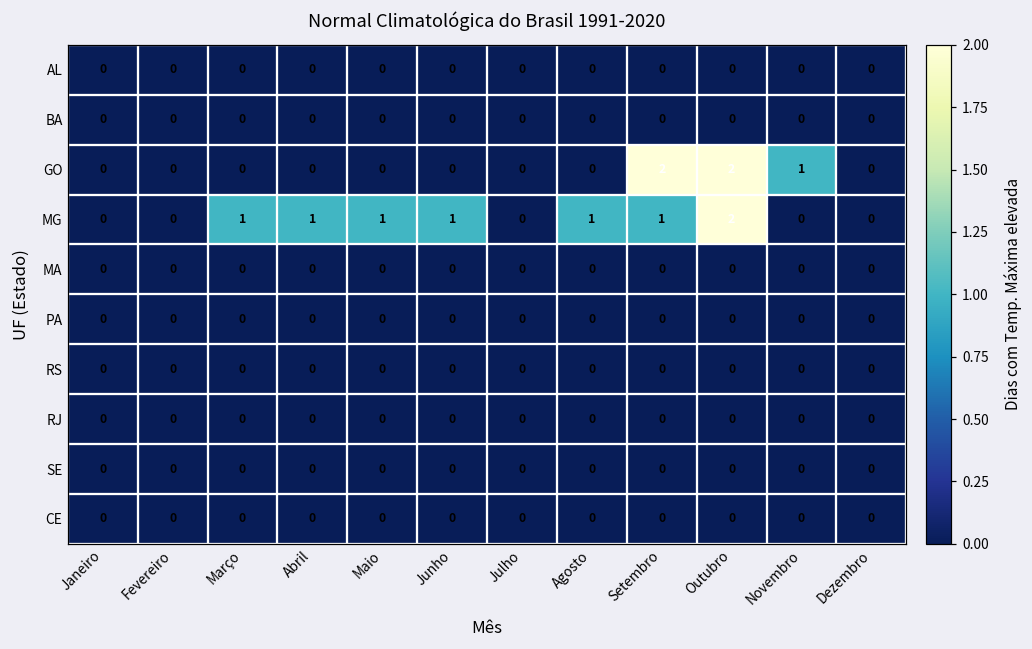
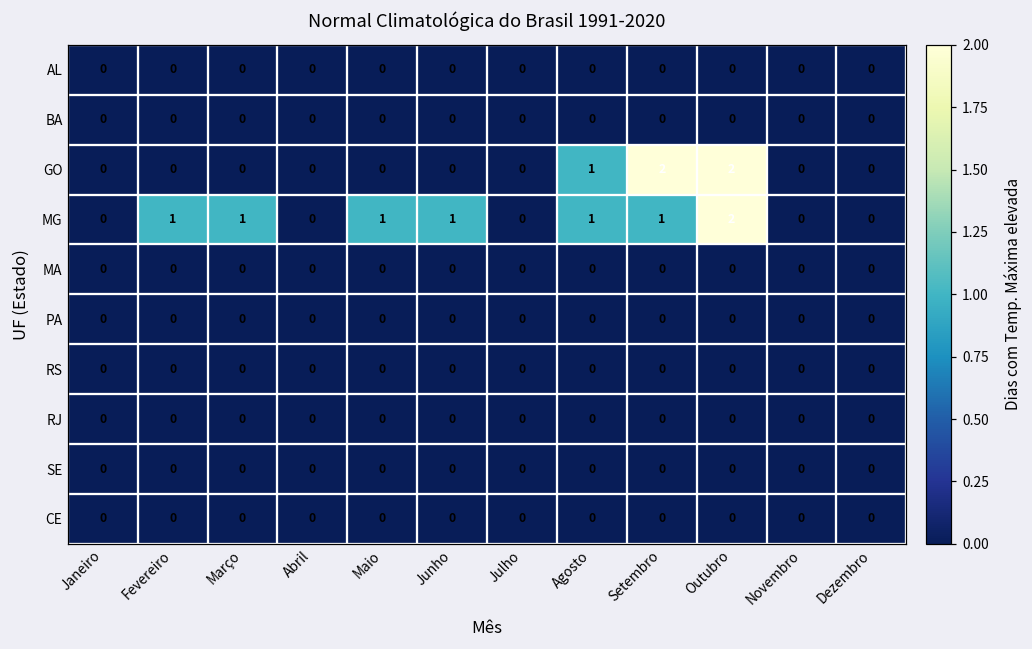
GO, Agosto: 0 -> 1
GO, Novembro: 1 -> 0
MG, Fevereiro: 0 -> 1
MG, Abril: 1 -> 0
